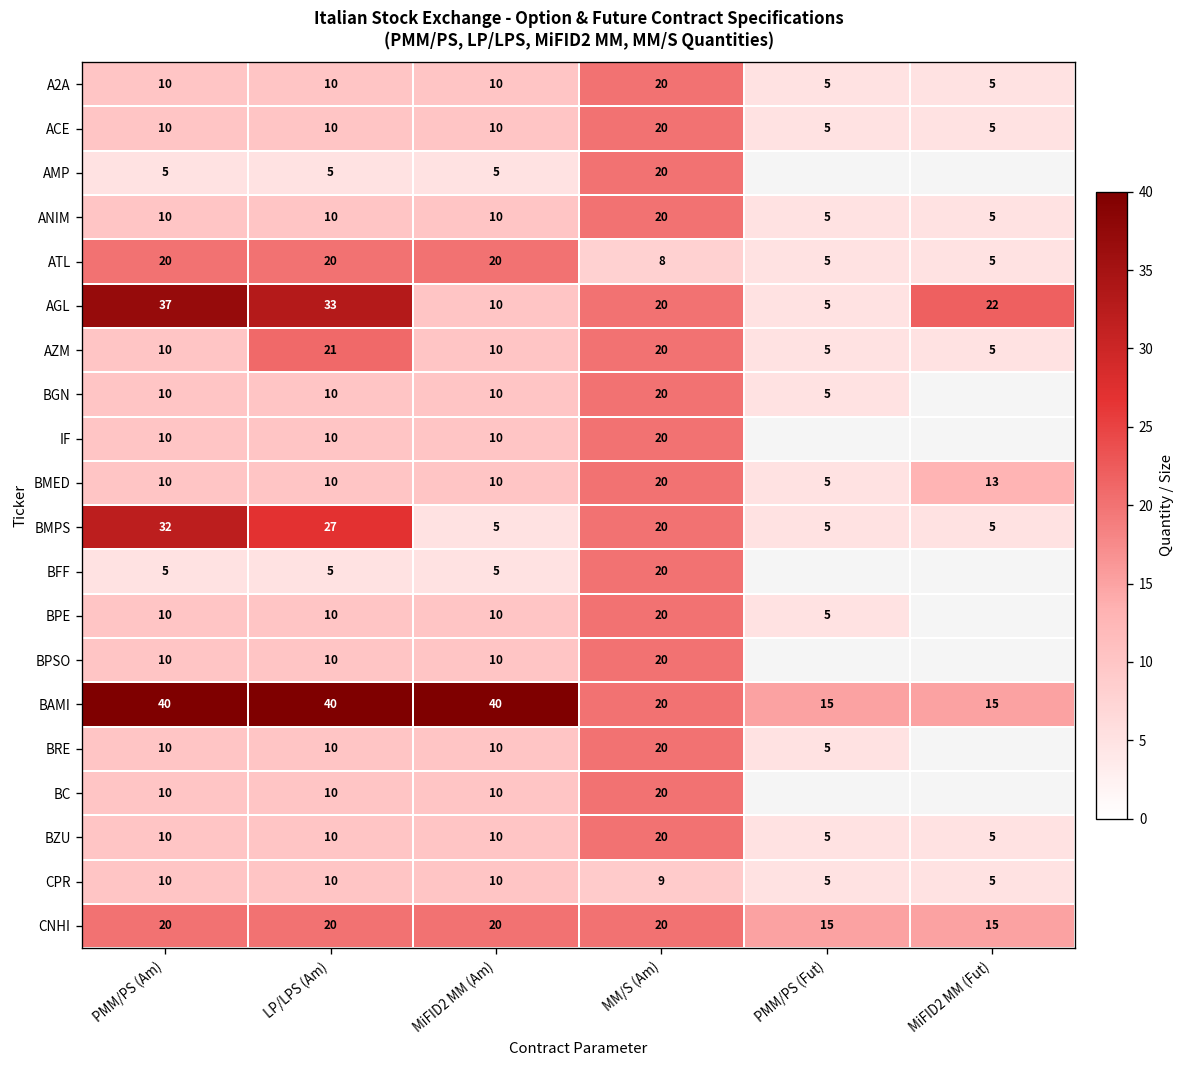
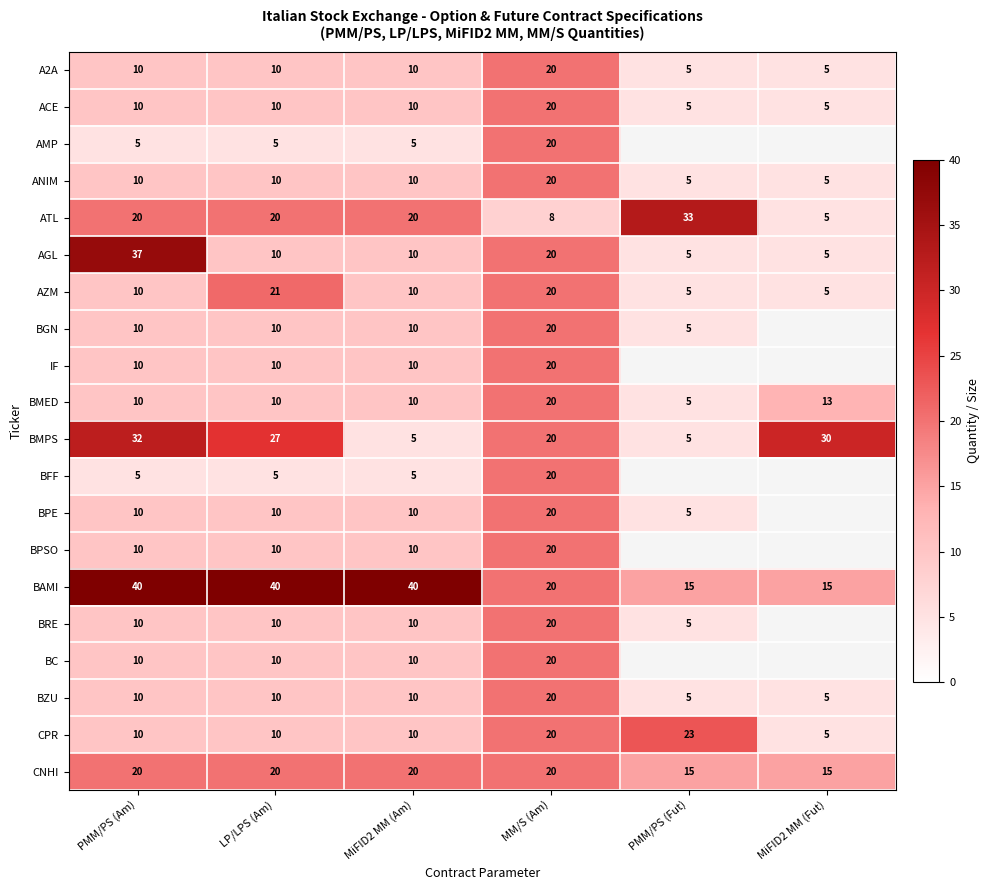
ATL, PMM/PS (Fut): 5 -> 33
AGL, LP/LPS (Am): 33 -> 10
AGL, MiFID2 MM (Fut): 22 -> 5
BMPS, MiFID2 MM (Fut): 5 -> 30
CPR, MM/S (Am): 9 -> 20
CPR, PMM/PS (Fut): 5 -> 23
